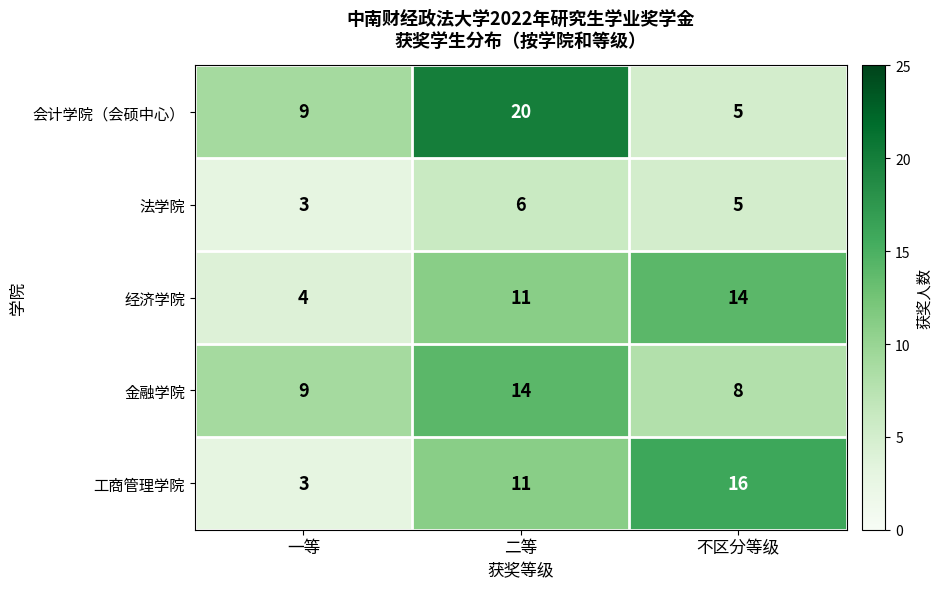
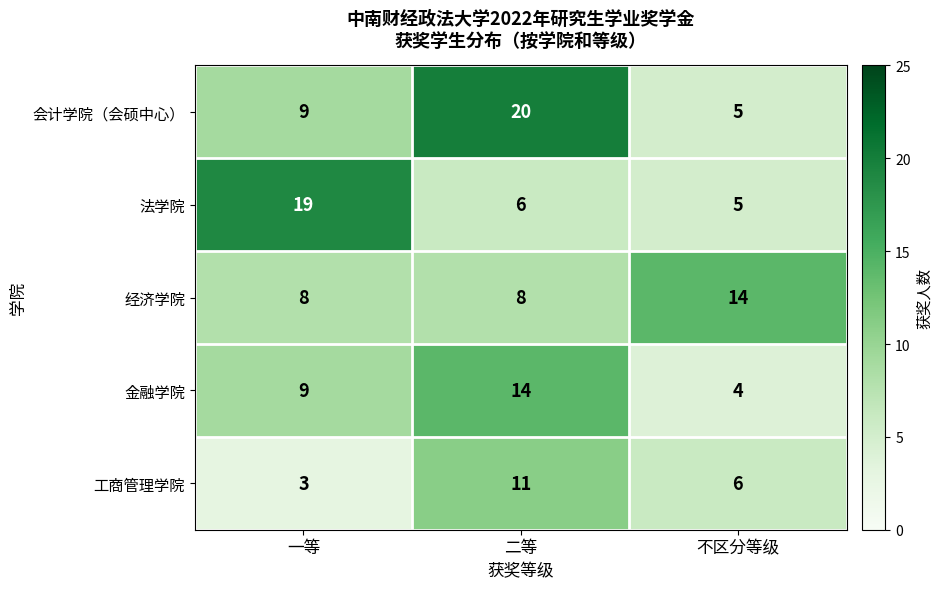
法学院, 一等: 3 -> 19
经济学院, 一等: 4 -> 8
经济学院, 二等: 11 -> 8
金融学院, 不区分等级: 8 -> 4
工商管理学院, 不区分等级: 16 -> 6
